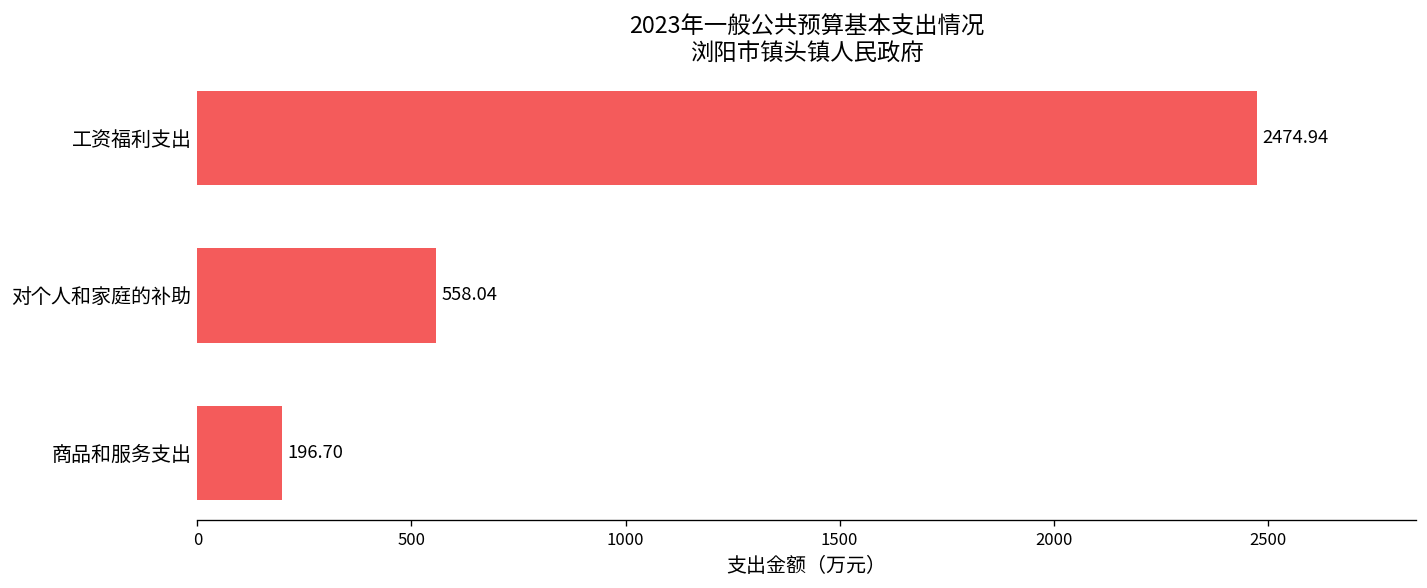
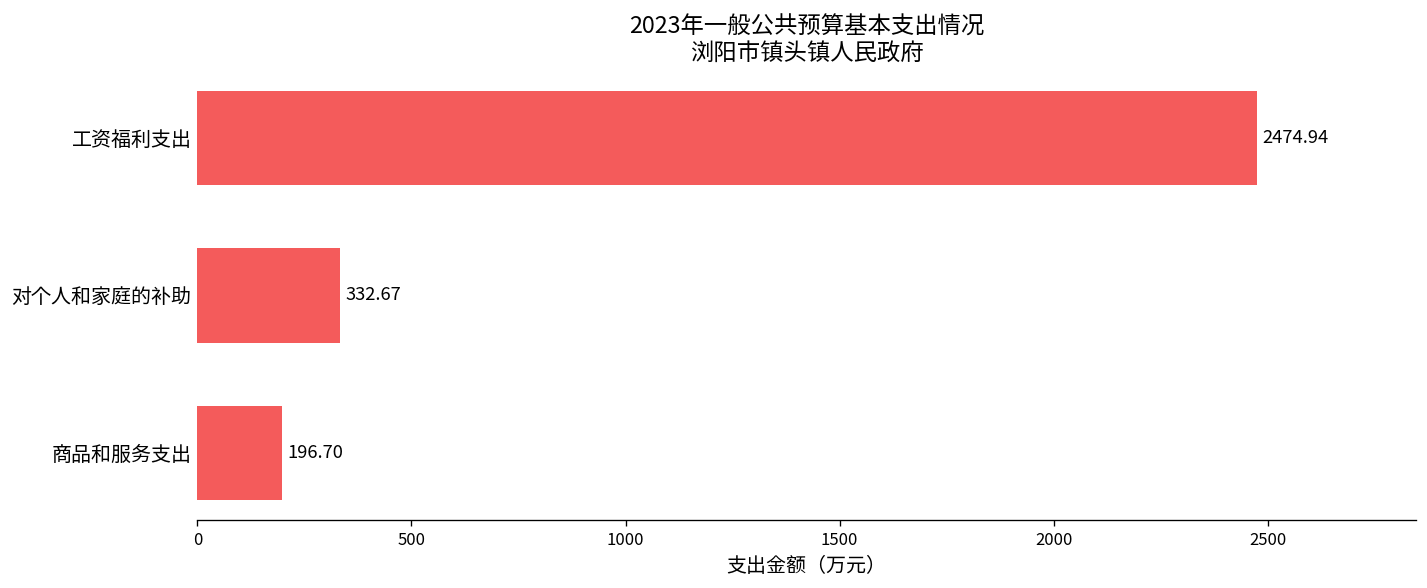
对个人和家庭的补助: 558.04 -> 332.67
